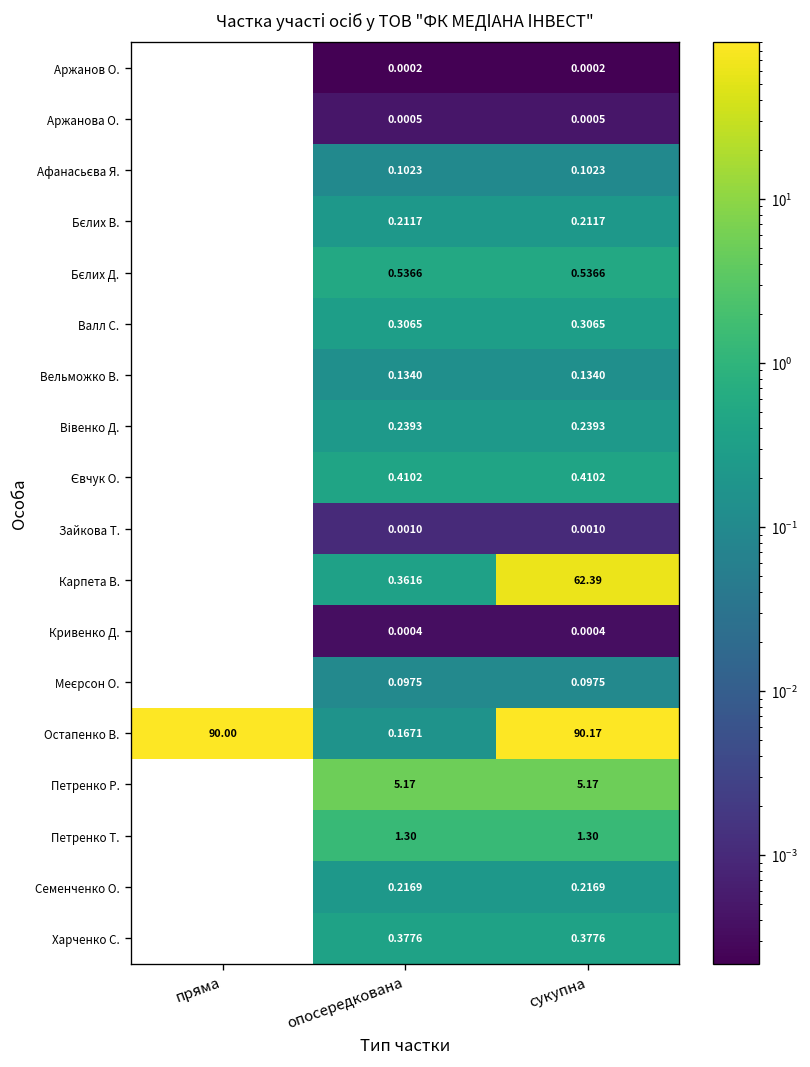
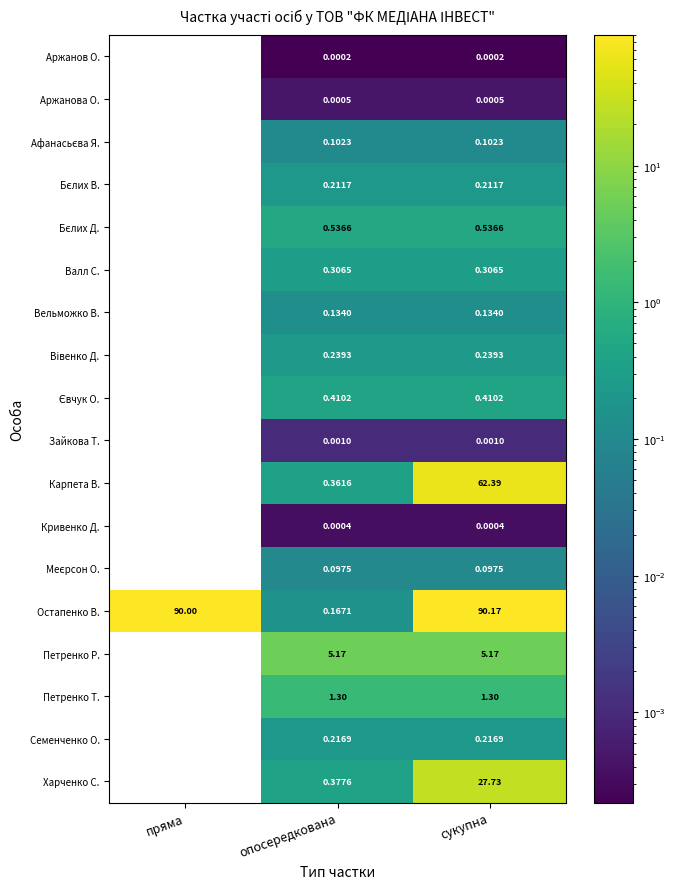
Харченко С., сукупна: 0.3776 -> 27.73
